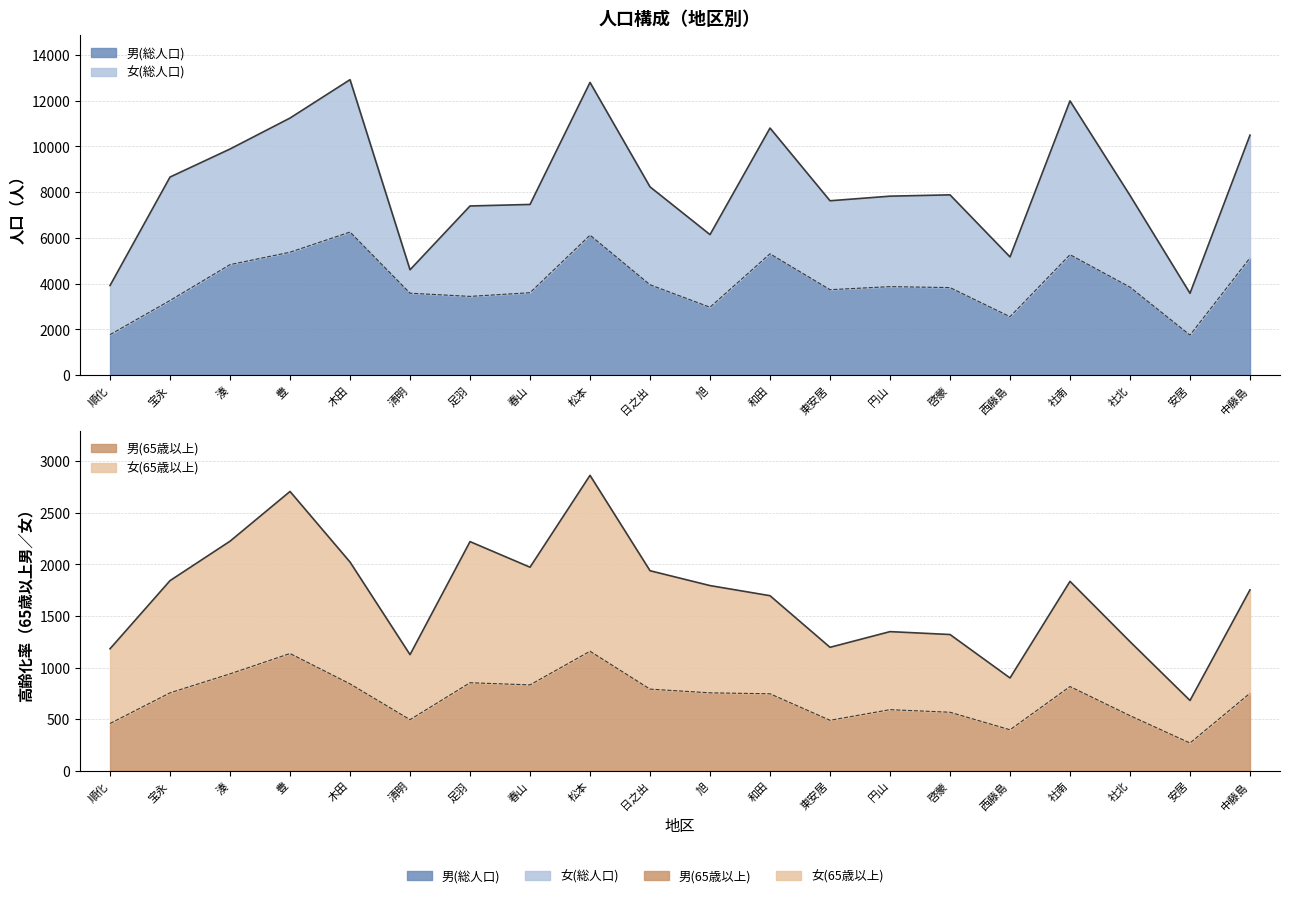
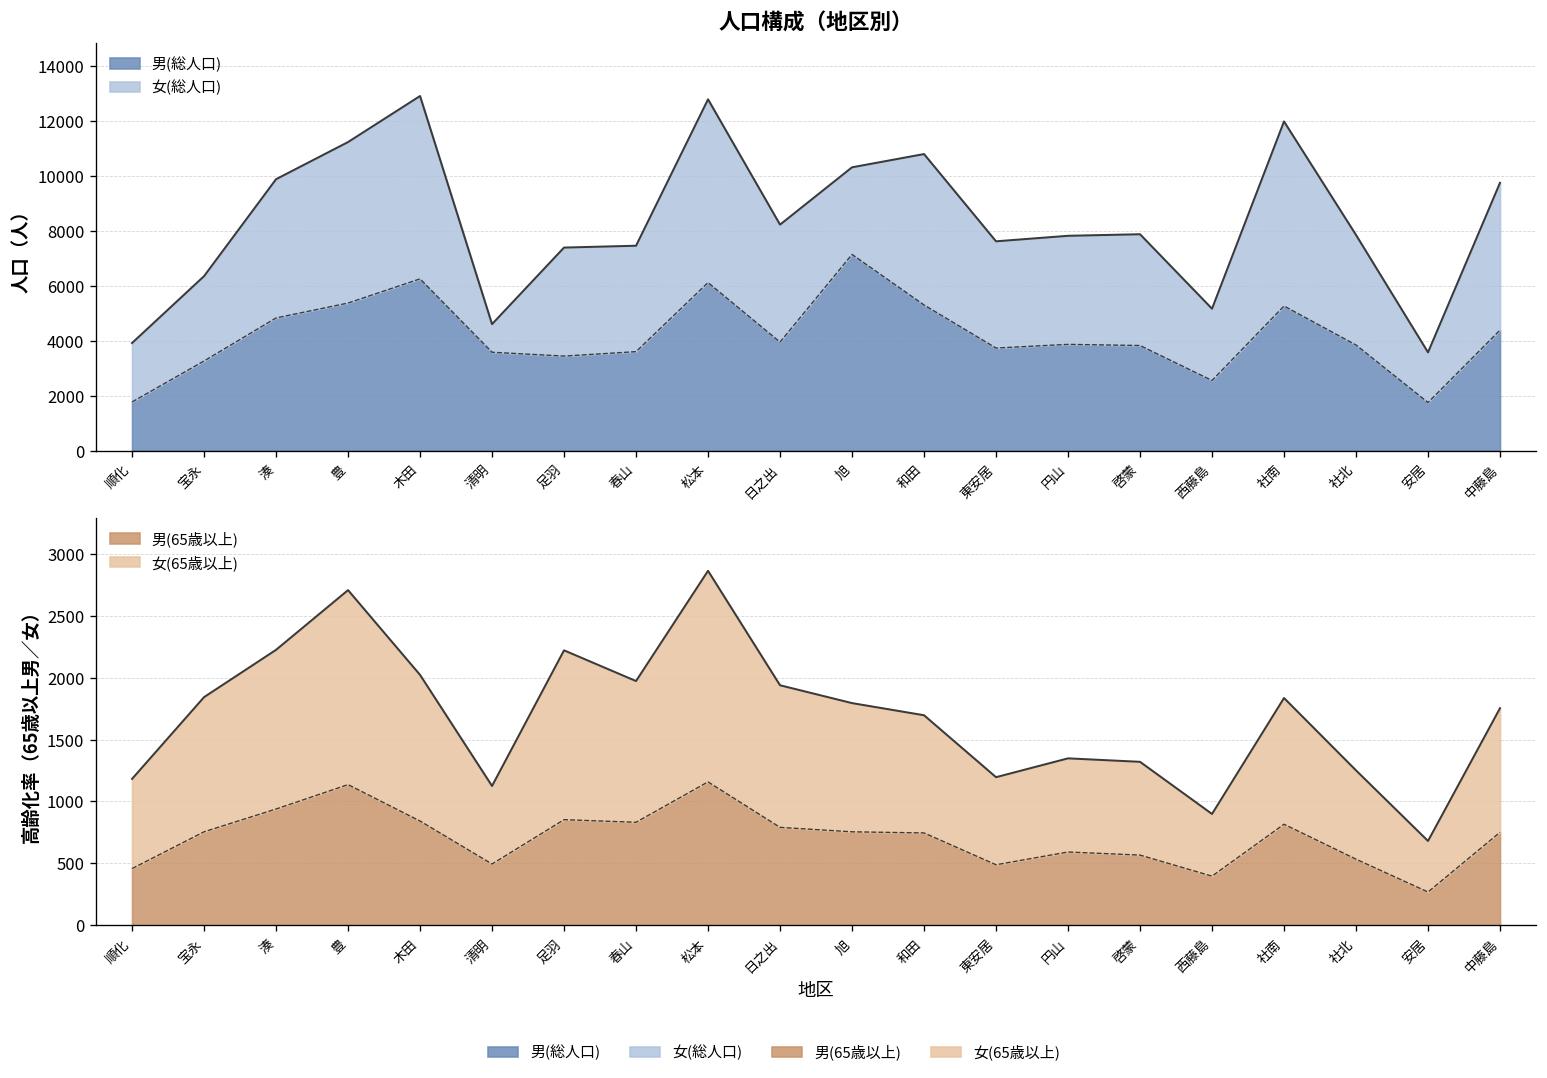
人口構成（地区別）, 女(総人口), 宝永: 5400 -> 3100
人口構成（地区別）, 男(総人口), 旭: 3000 -> 7100
人口構成（地区別）, 男(総人口), 中藤島: 5100 -> 4400
